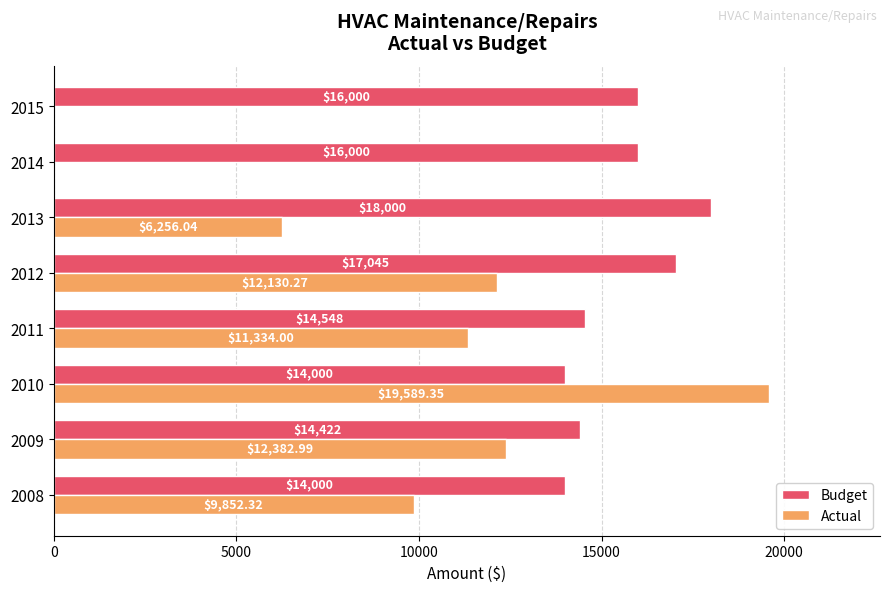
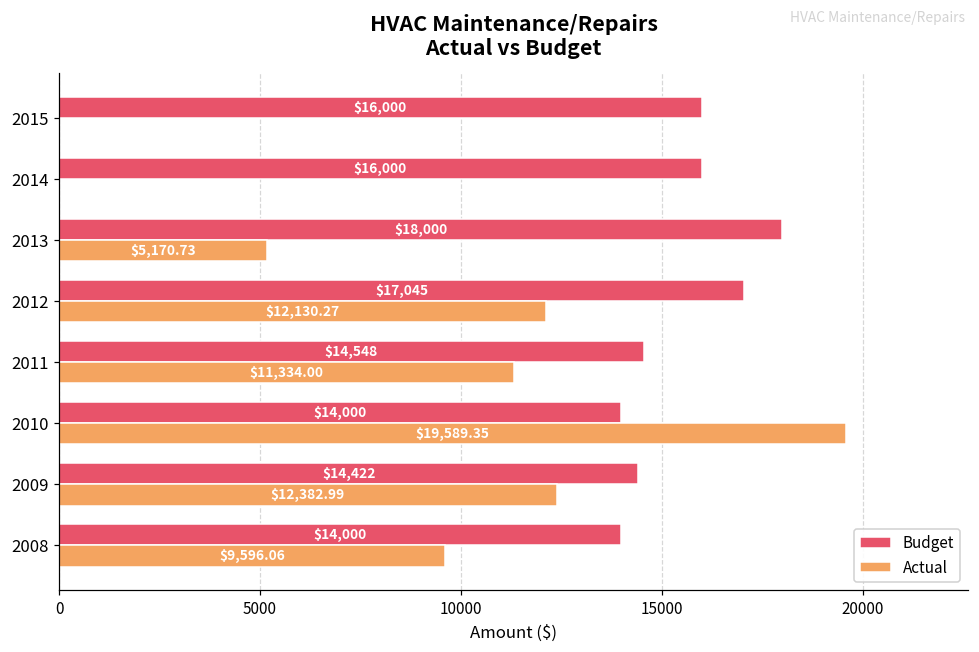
Actual, 2013: $6,256.04 -> $5,170.73
Actual, 2008: $9,852.32 -> $9,596.06
